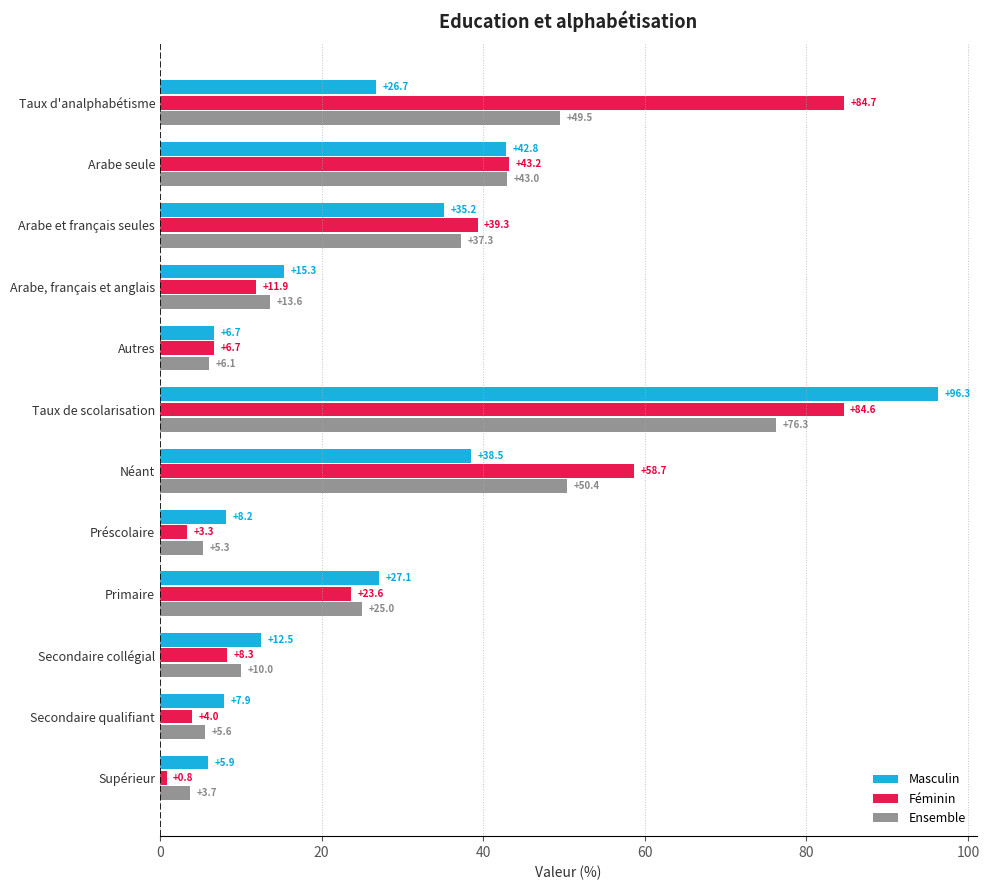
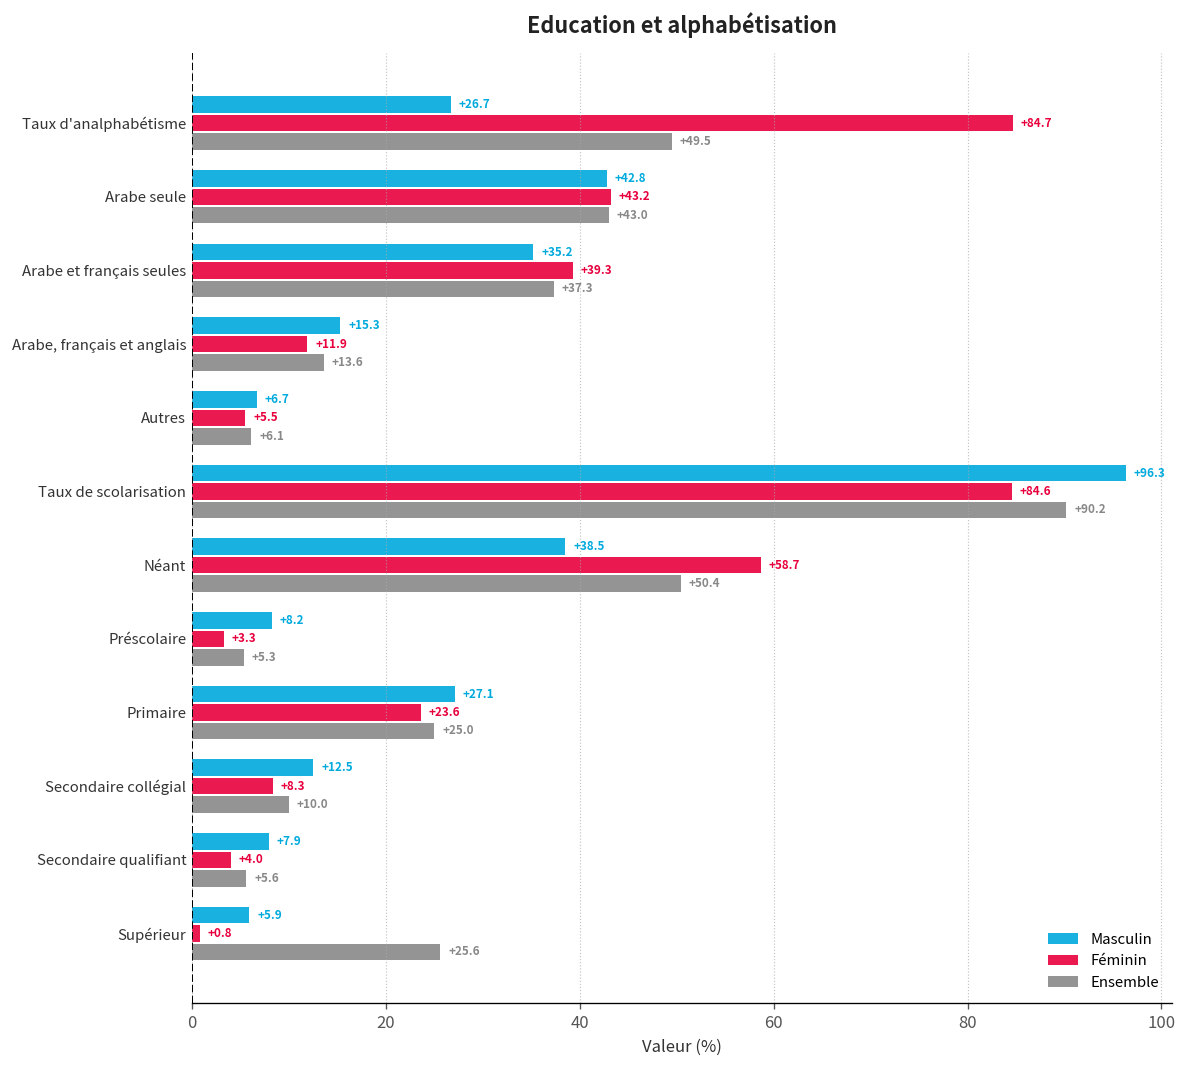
Féminin, Autres: +6.7 -> +5.5
Ensemble, Taux de scolarisation: +76.3 -> +90.2
Ensemble, Supérieur: +3.7 -> +25.6
